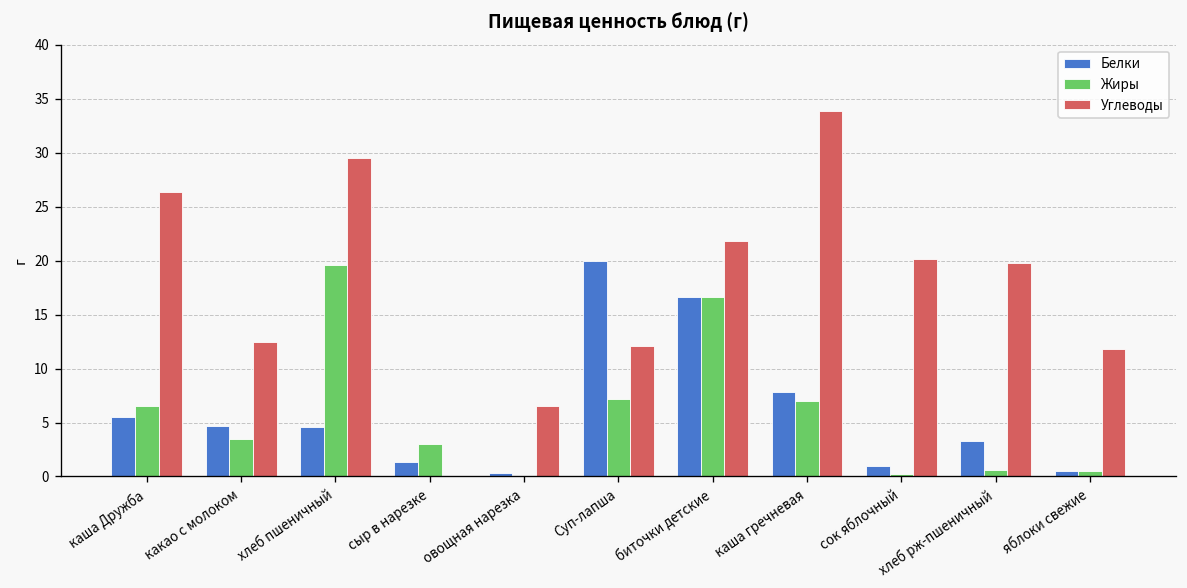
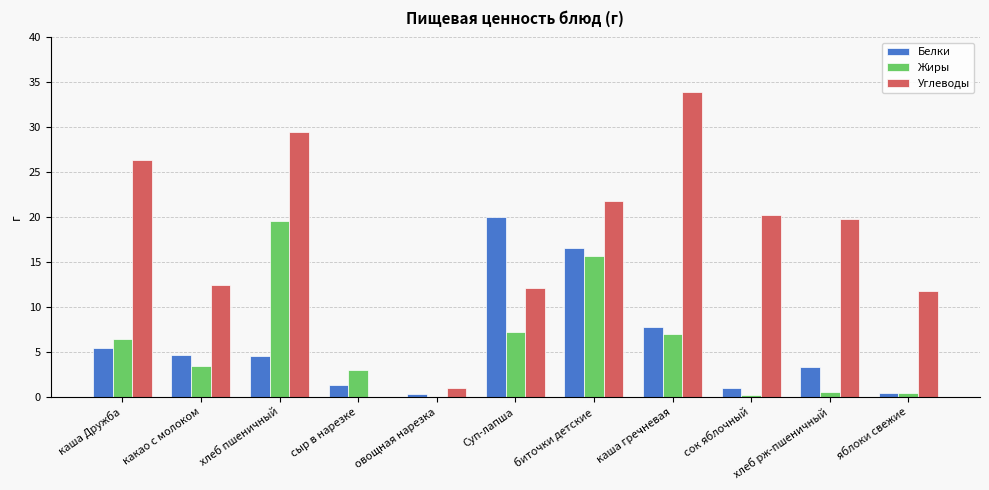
Углеводы, овощная нарезка: 7 -> 1
Жиры, биточки детские: 17 -> 16
